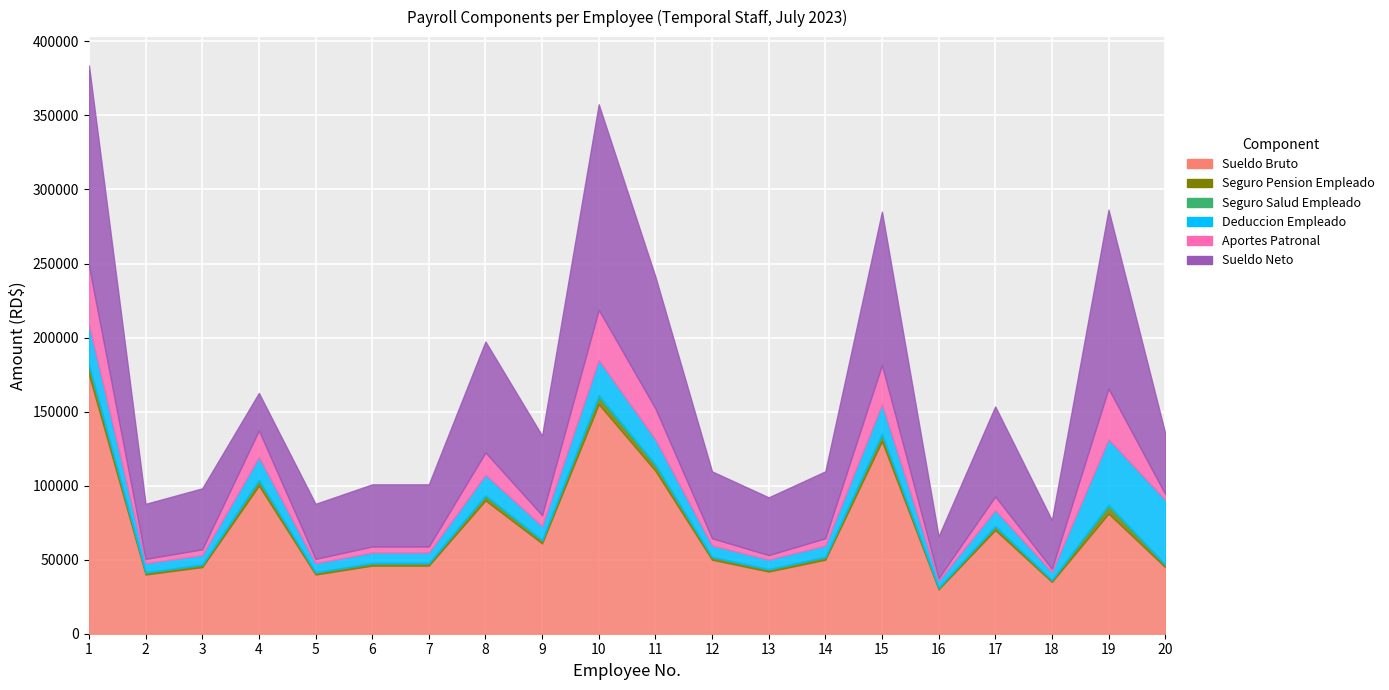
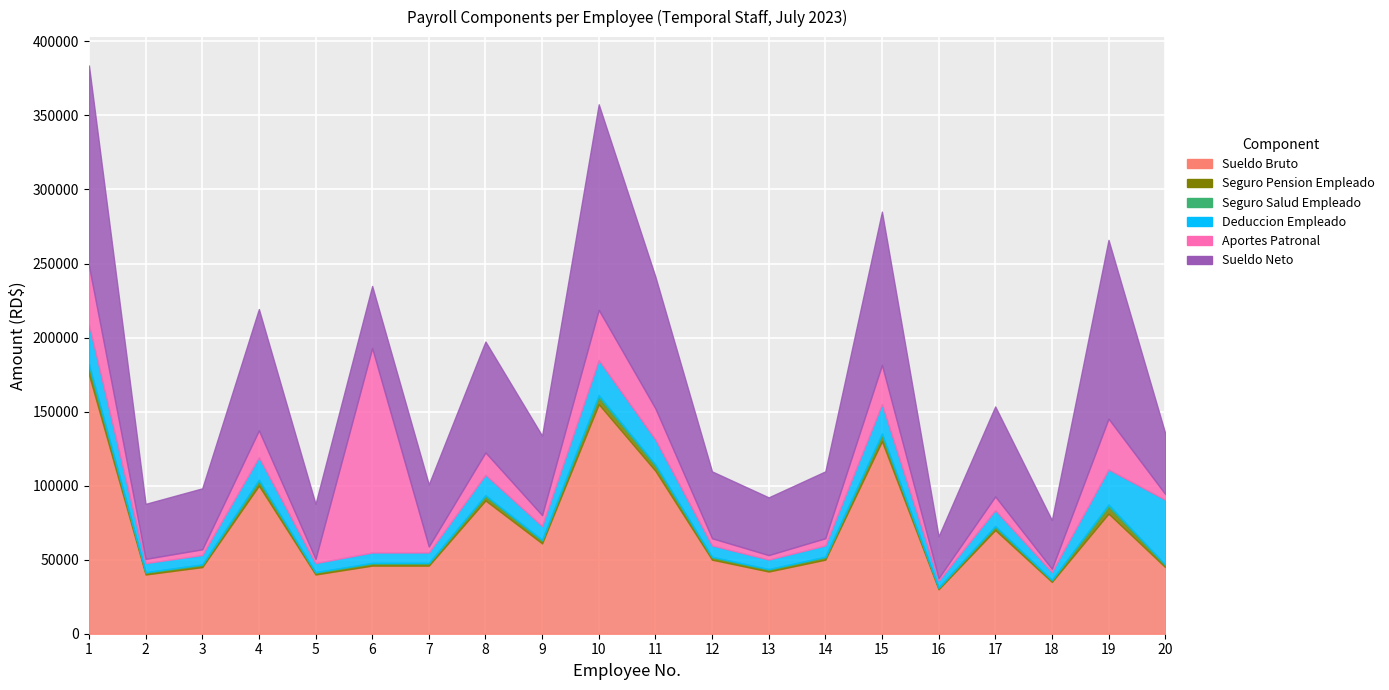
Sueldo Neto, 4: 25000 -> 82000
Aportes Patronal, 6: 4000 -> 138000
Deduccion Empleado, 19: 44000 -> 24000
